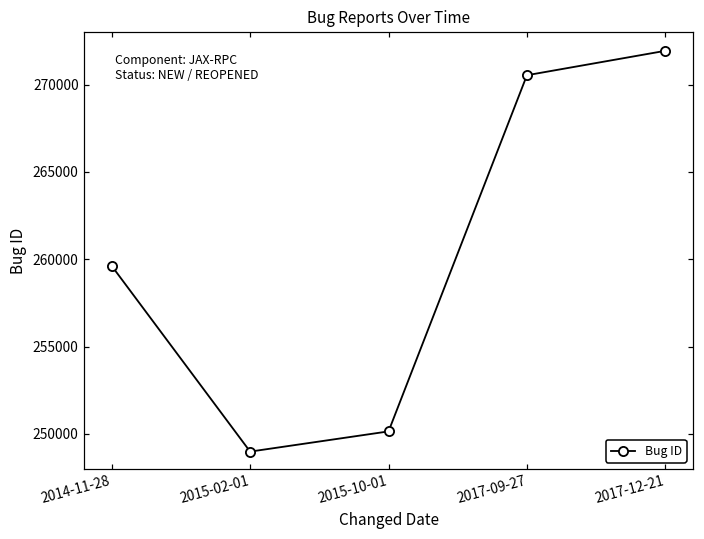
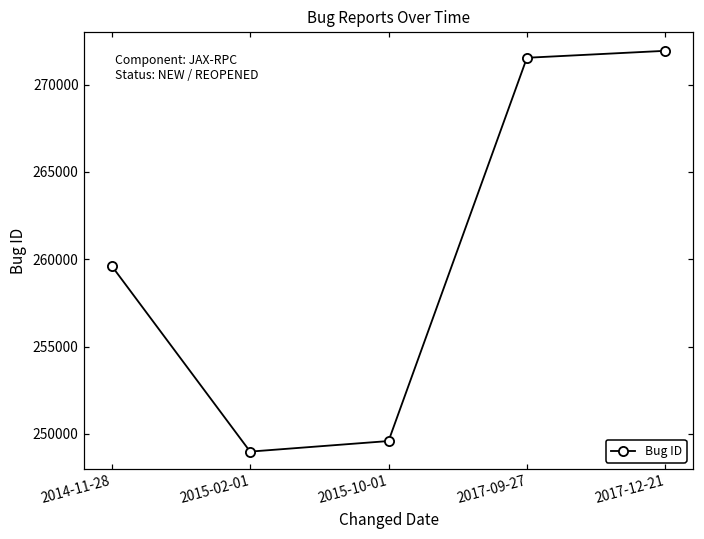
2015-10-01: 250100 -> 249600
2017-09-27: 270500 -> 271500
